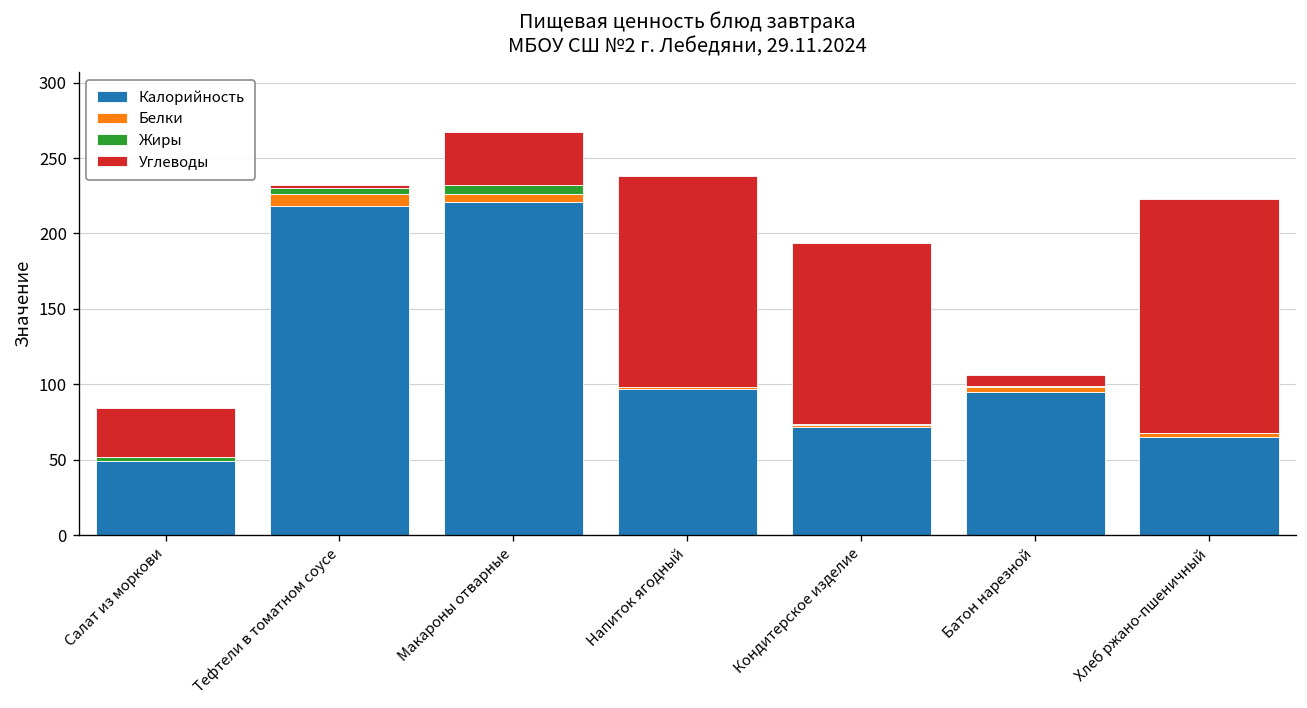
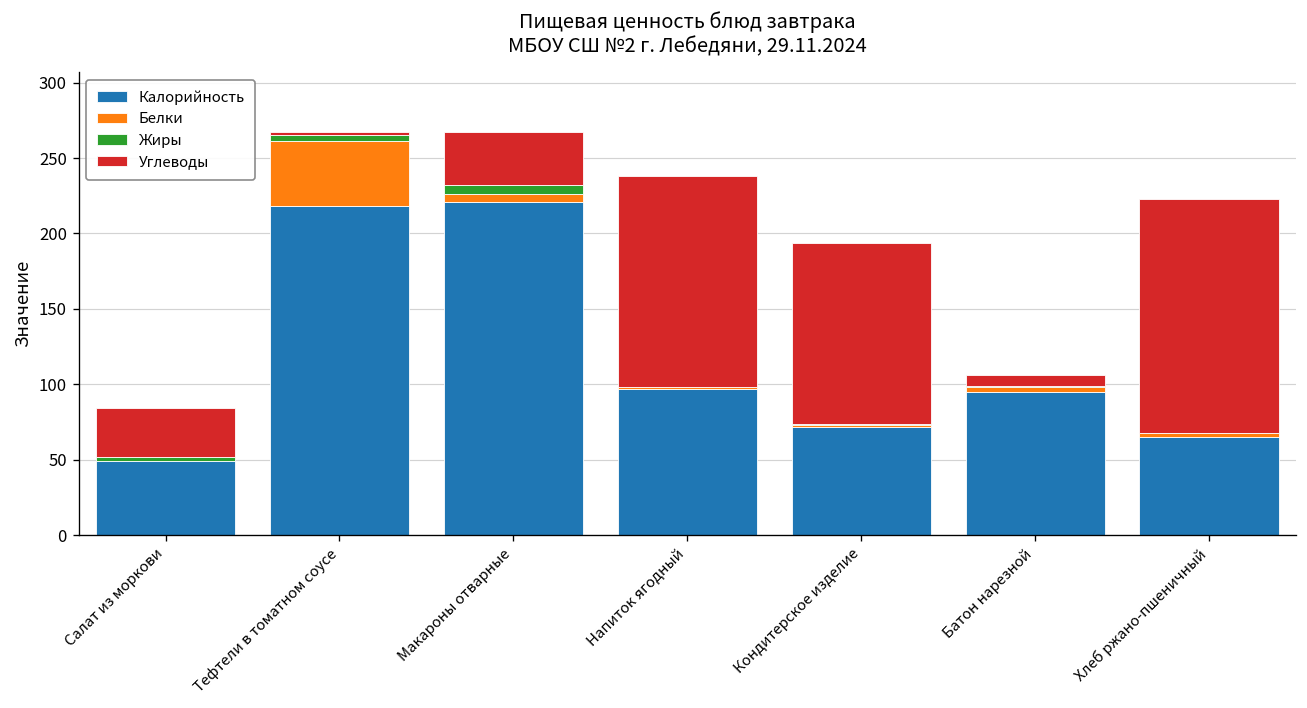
Белки, Тефтели в томатном соусе: 8 -> 43
